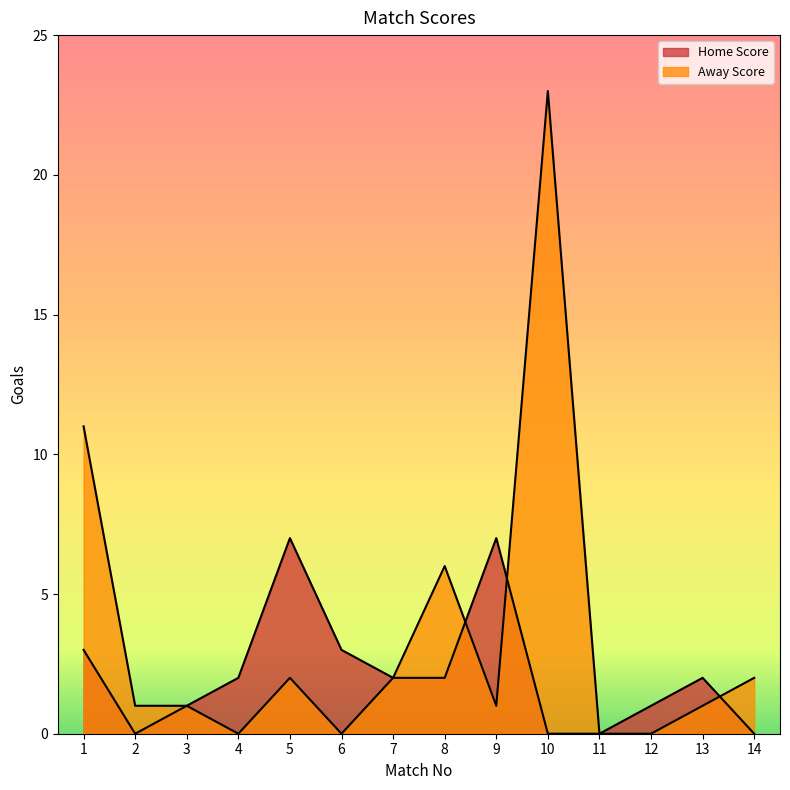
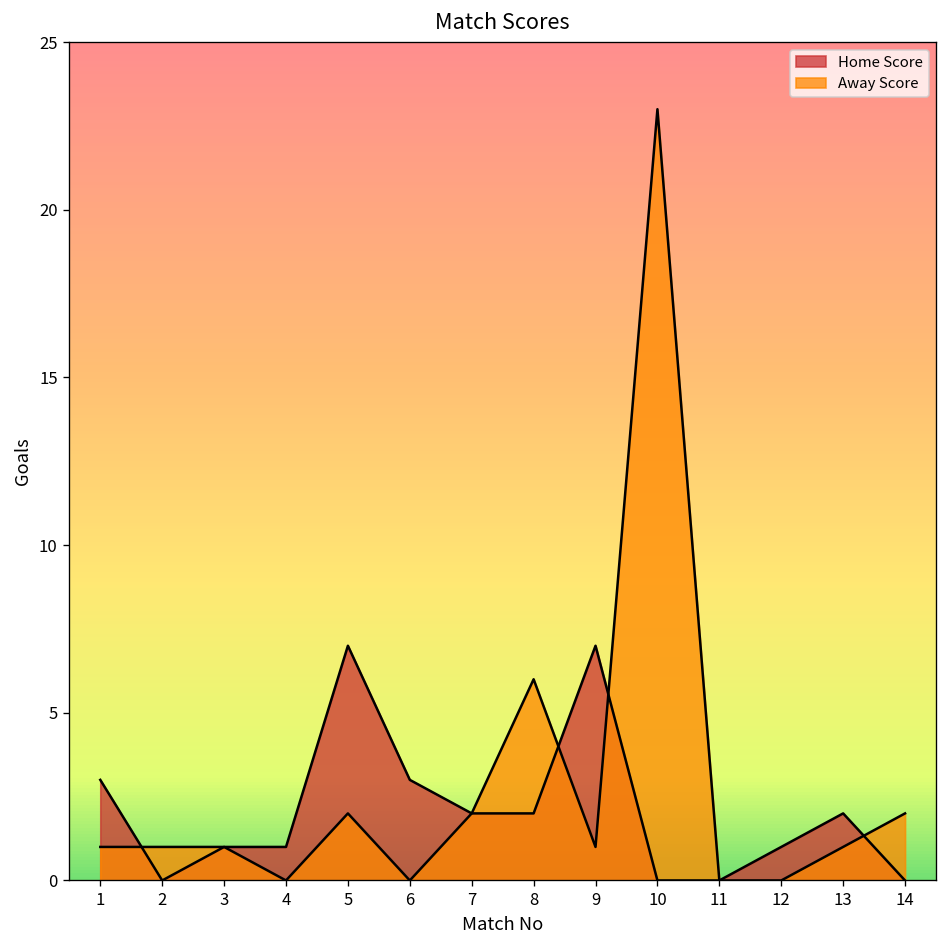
Away Score, 1: 11 -> 1
Home Score, 4: 2 -> 1
